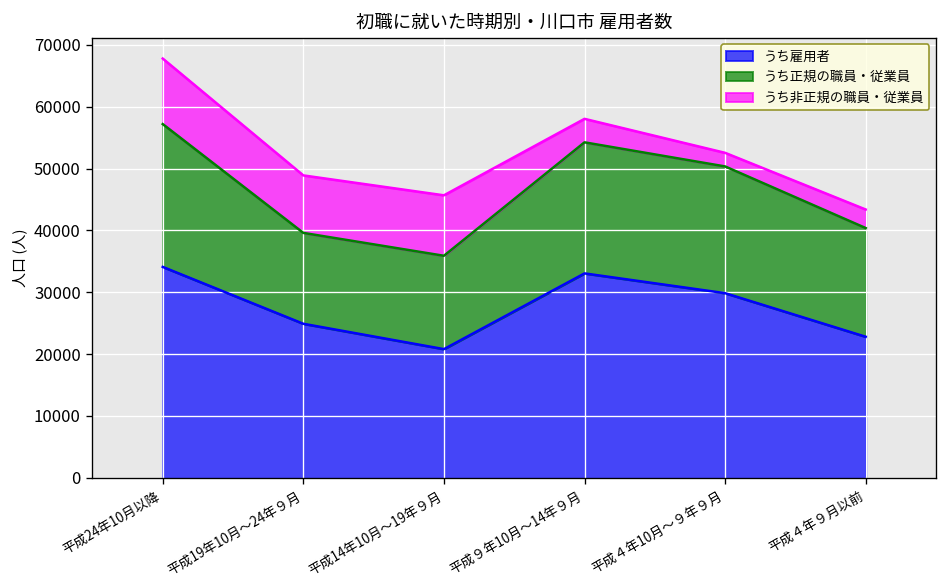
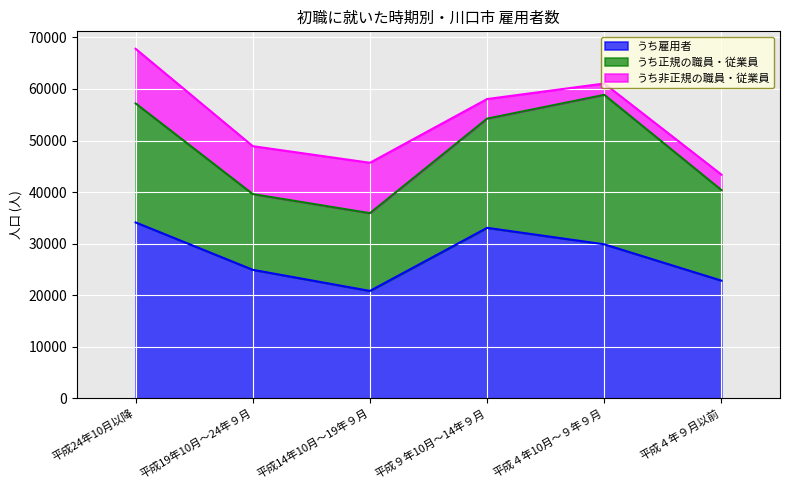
うち正規の職員・従業員, 平成４年10月～９年９月: 21000 -> 29000
